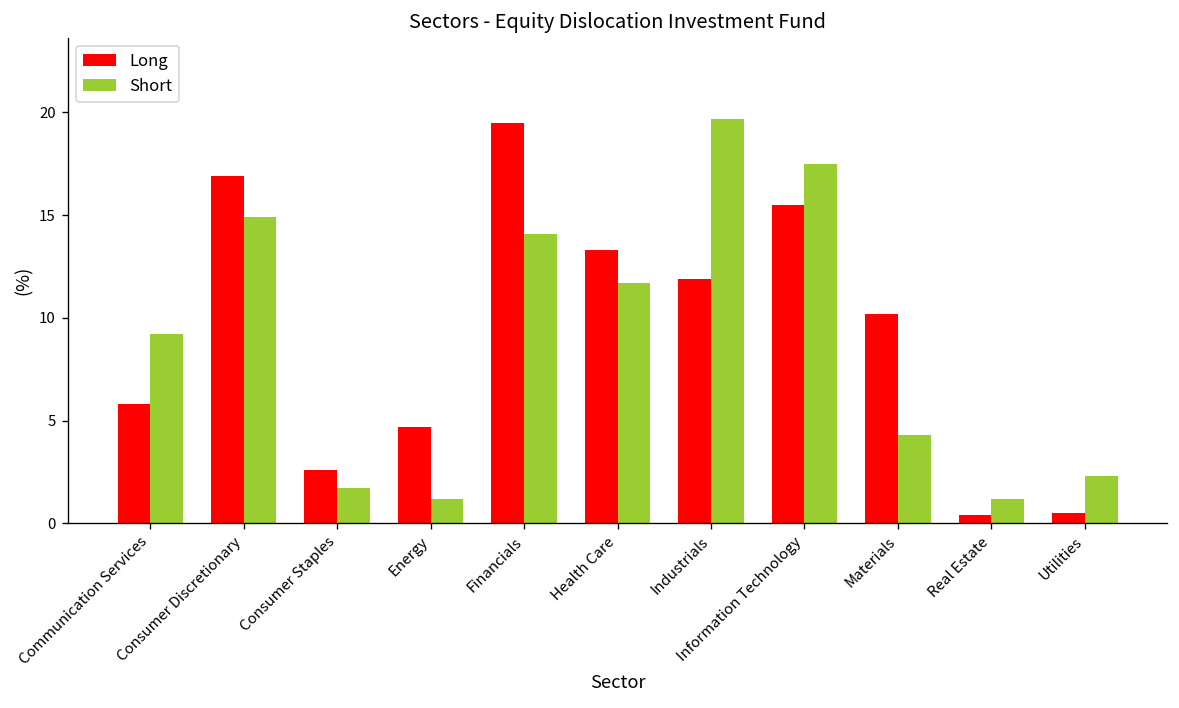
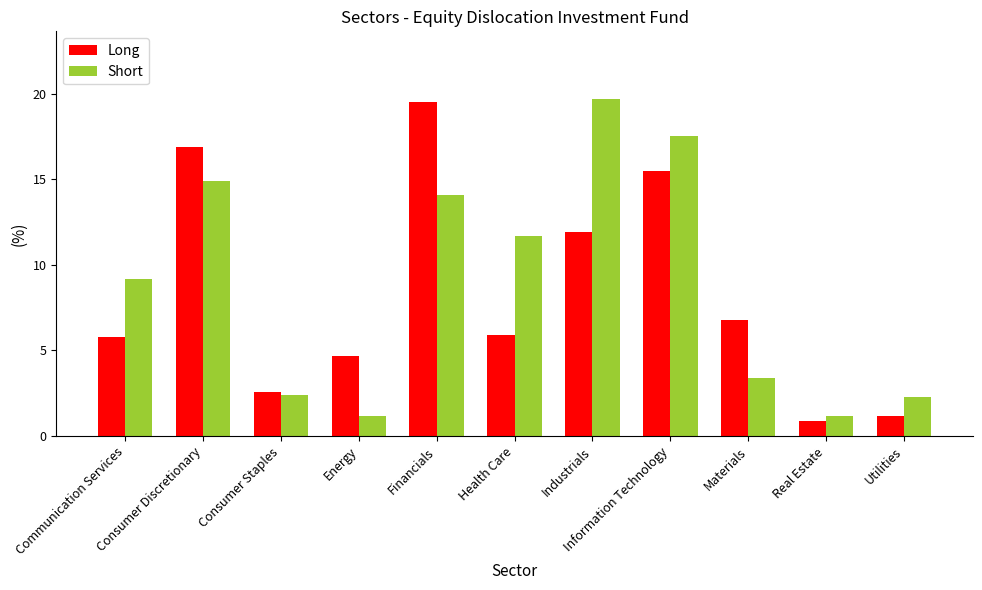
Short, Consumer Staples: 1.7 -> 2.4
Long, Health Care: 13.3 -> 5.9
Long, Materials: 10.2 -> 6.8
Short, Materials: 4.3 -> 3.4
Long, Real Estate: 0.4 -> 0.9
Long, Utilities: 0.5 -> 1.2
